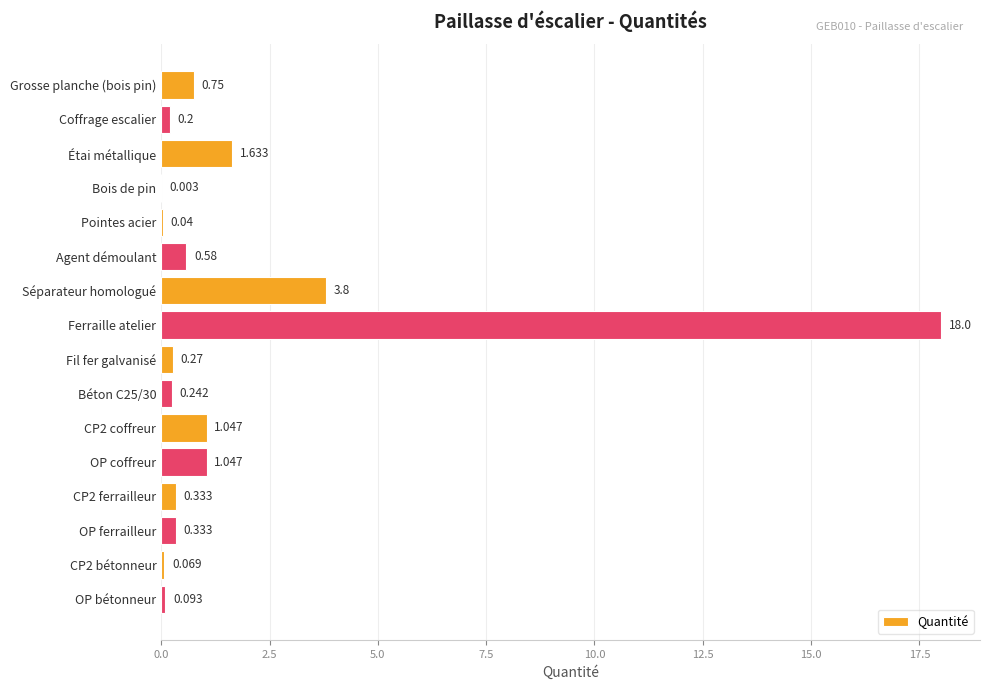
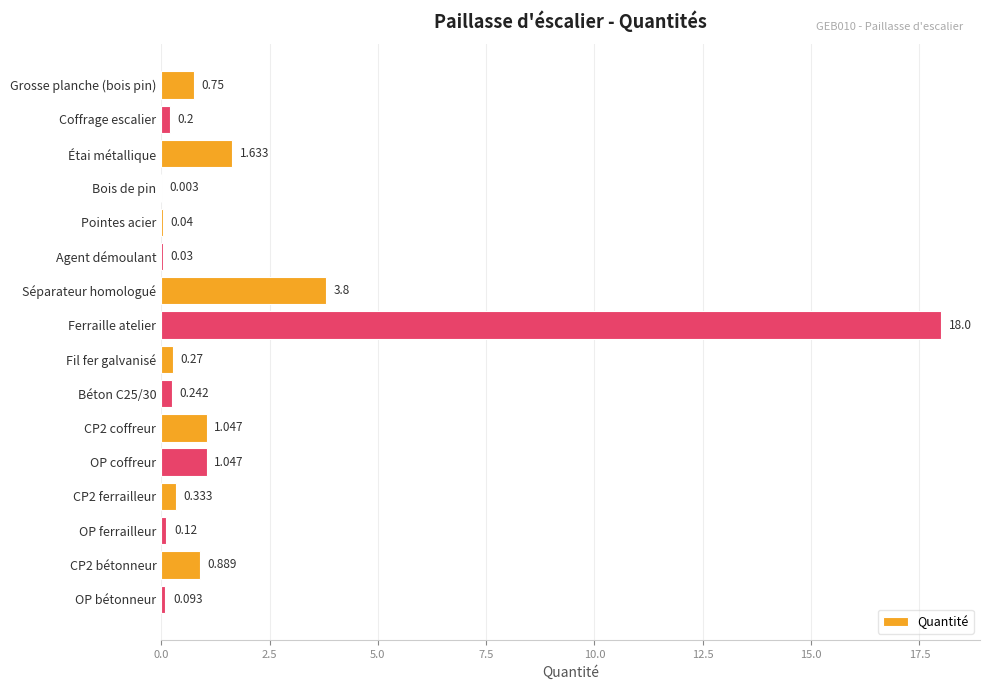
Agent démoulant: 0.58 -> 0.03
OP ferrailleur: 0.333 -> 0.12
CP2 bétonneur: 0.069 -> 0.889
